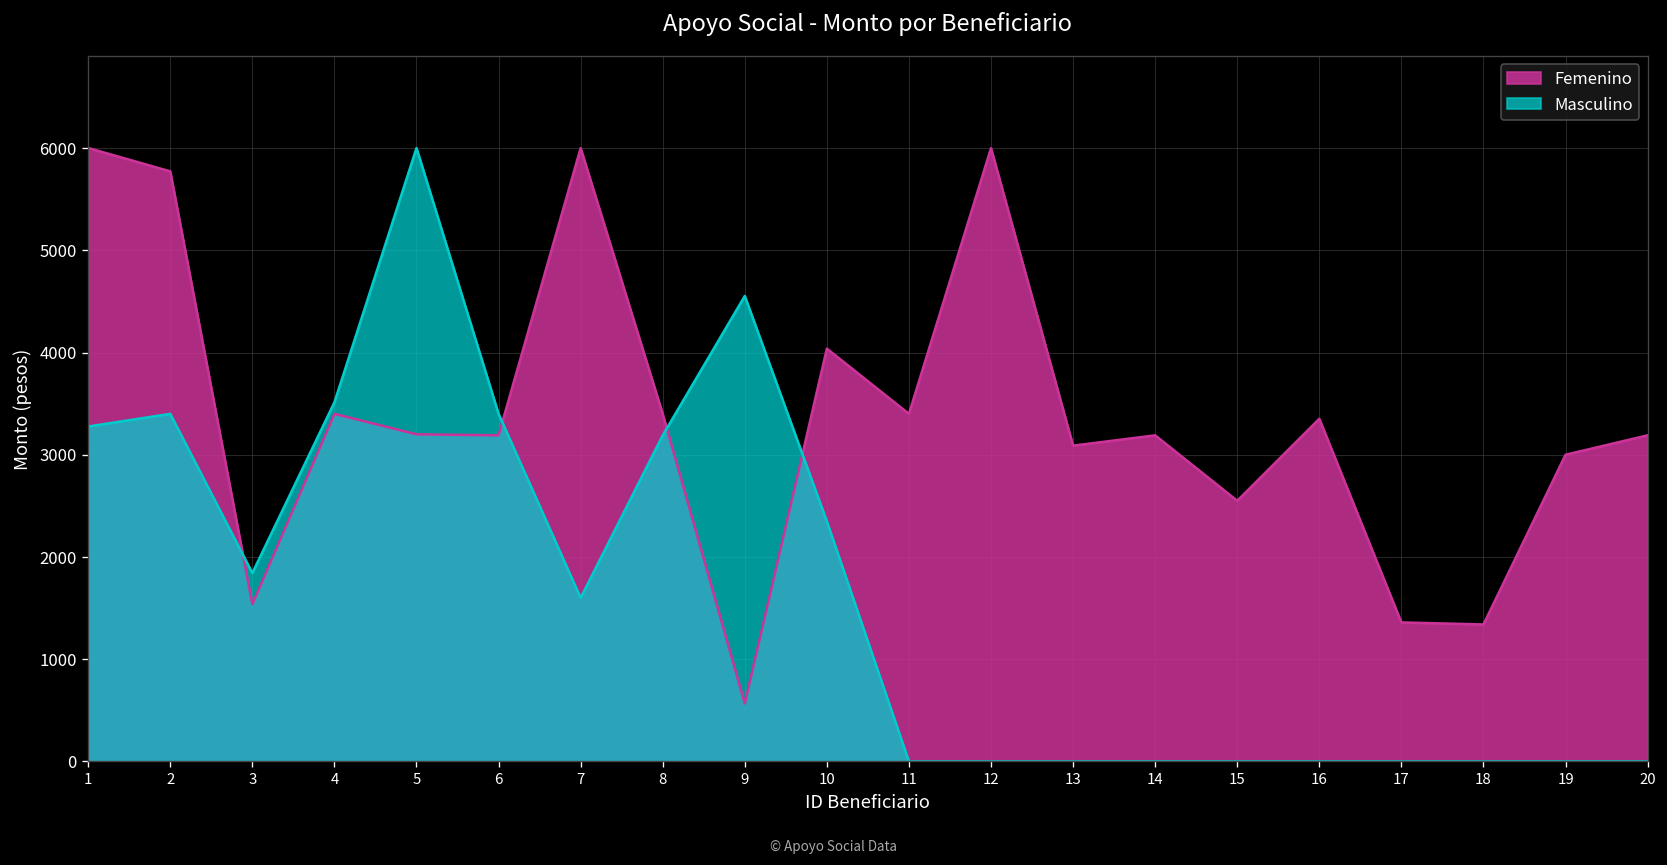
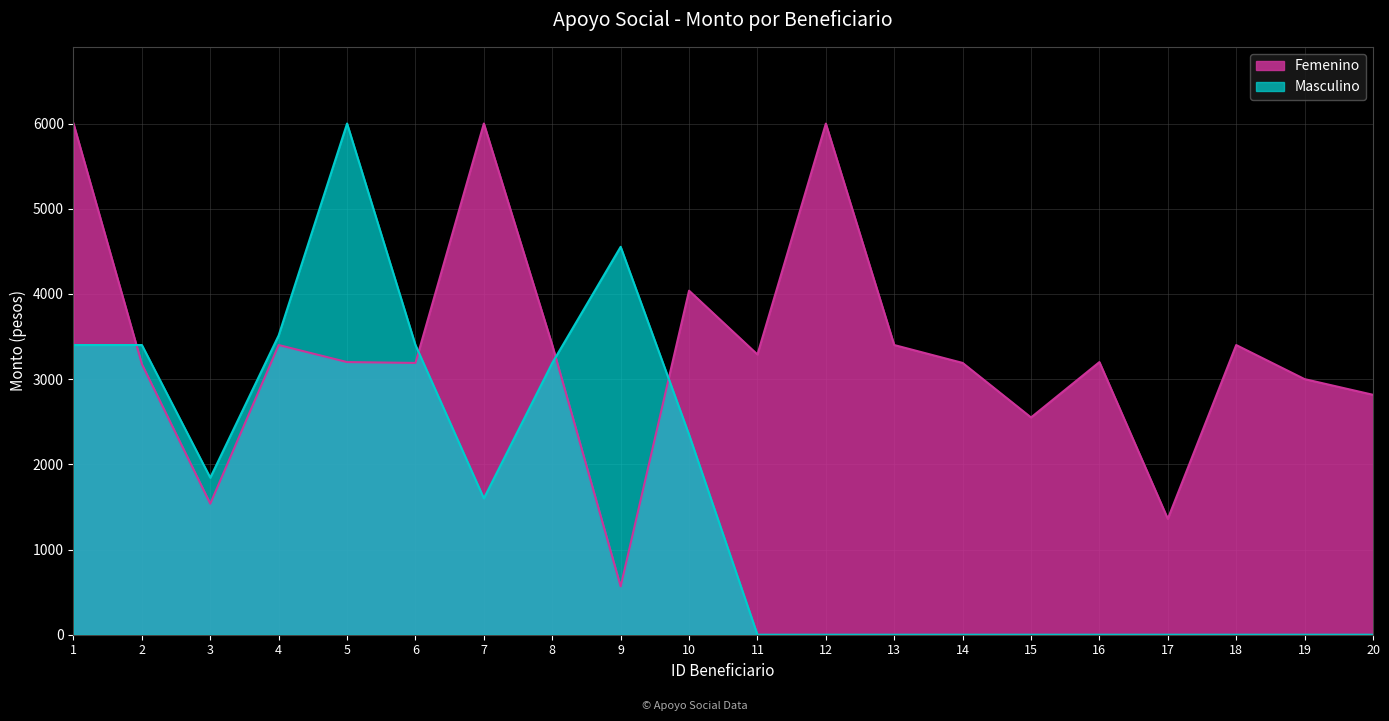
Masculino, 1: 3300 -> 3400
Femenino, 2: 5800 -> 3200
Femenino, 11: 3400 -> 3300
Femenino, 13: 3100 -> 3400
Femenino, 16: 3400 -> 3200
Femenino, 18: 1300 -> 3400
Femenino, 20: 3200 -> 2800
